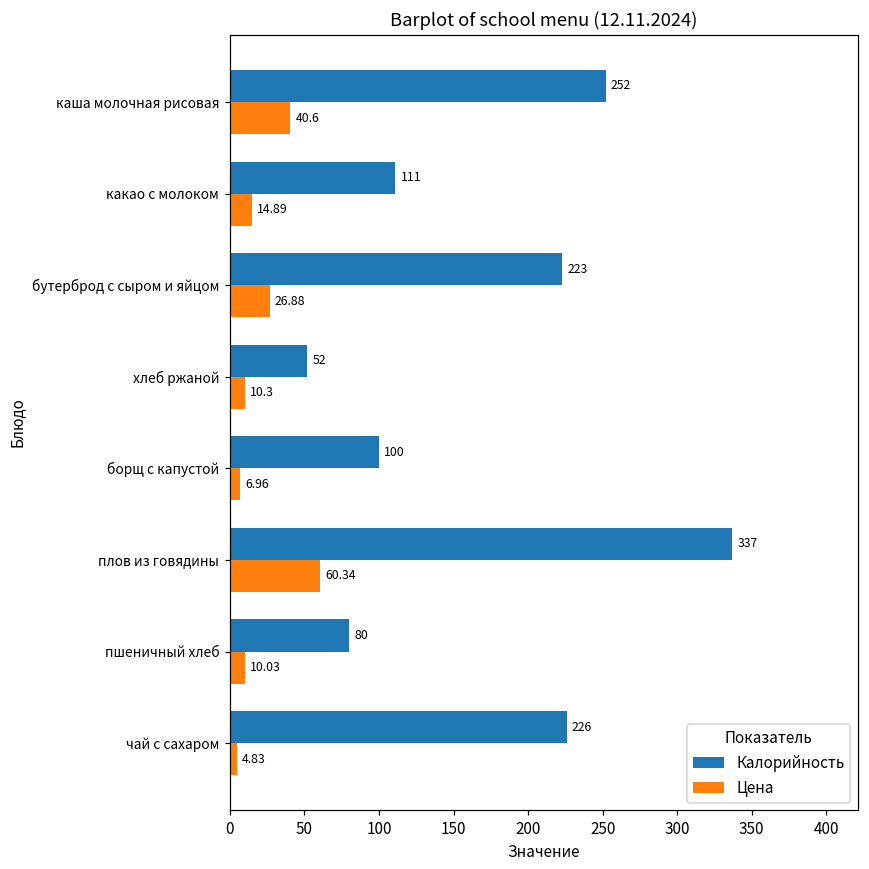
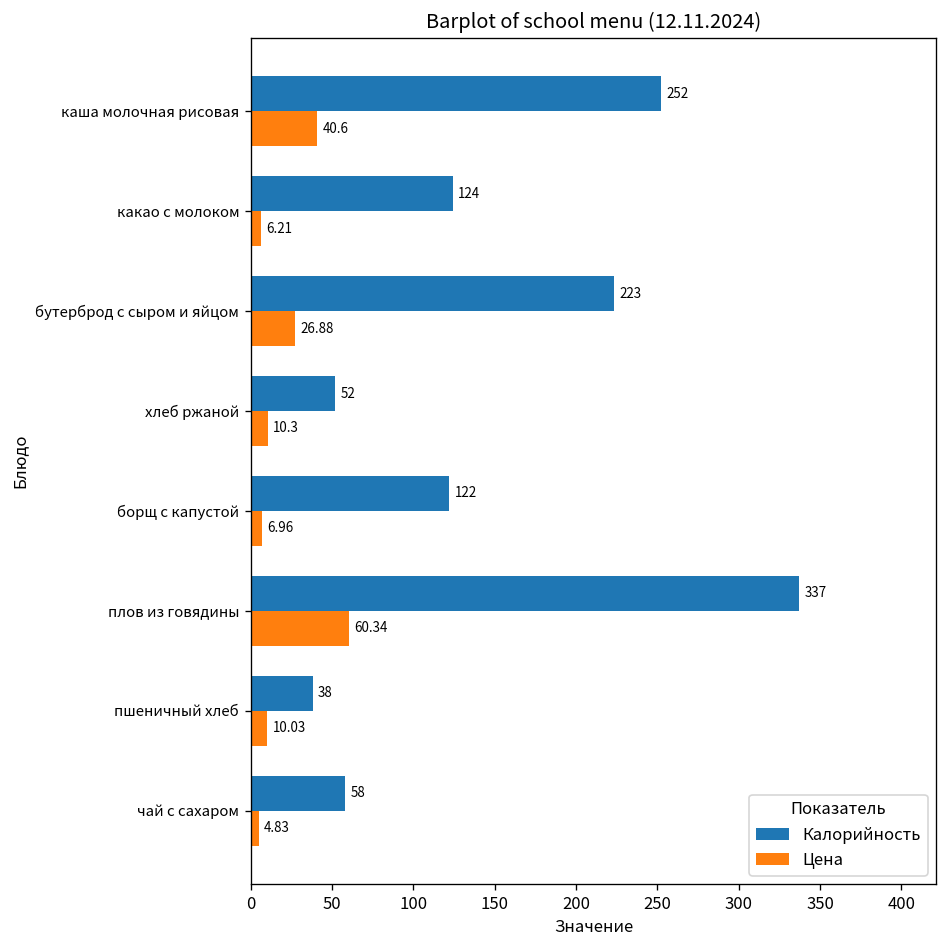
Калорийность, какао с молоком: 111 -> 124
Цена, какао с молоком: 14.89 -> 6.21
Калорийность, борщ с капустой: 100 -> 122
Калорийность, пшеничный хлеб: 80 -> 38
Калорийность, чай с сахаром: 226 -> 58
